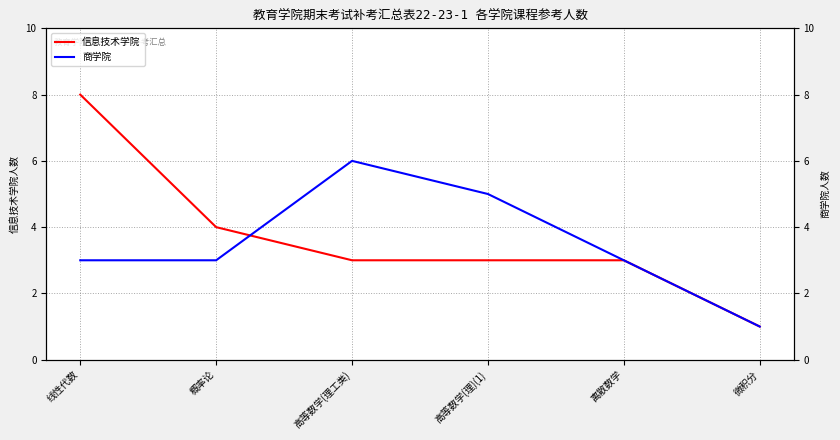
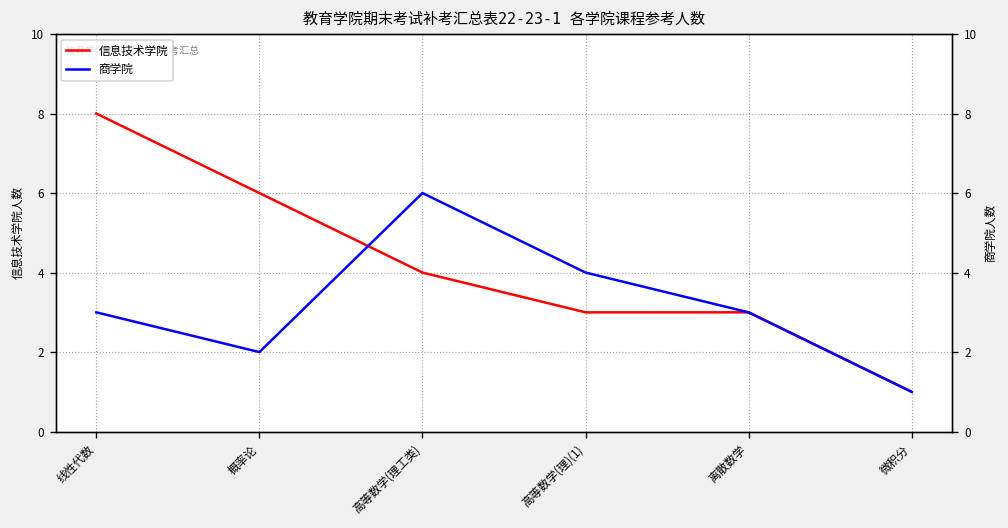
信息技术学院, 概率论: 4 -> 6
商学院, 概率论: 3 -> 2
信息技术学院, 高等数学(理工类): 3 -> 4
商学院, 高等数学(理)(1): 5 -> 4
